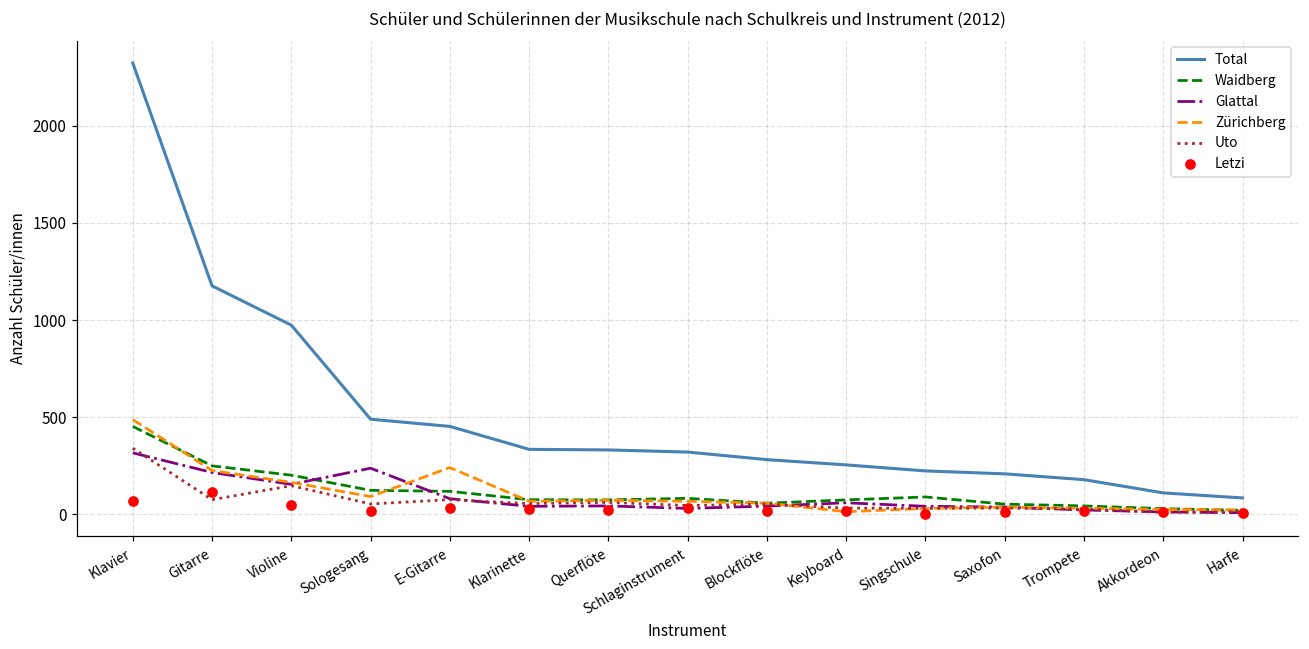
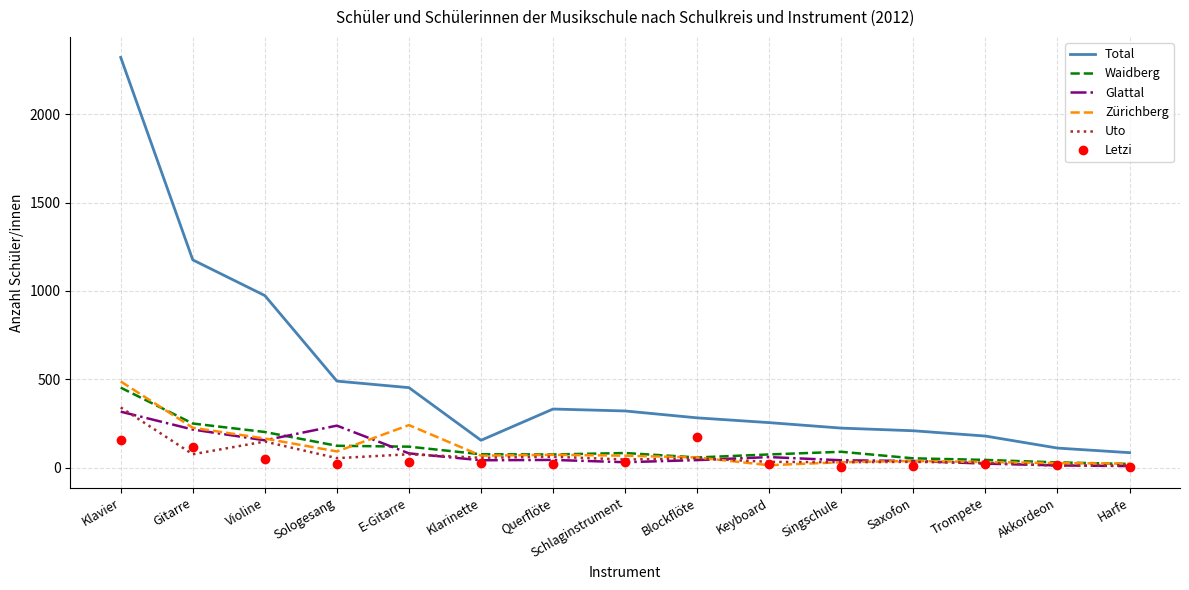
Letzi, Klavier: 70 -> 160
Total, Klarinette: 340 -> 160
Letzi, Blockflöte: 20 -> 170
